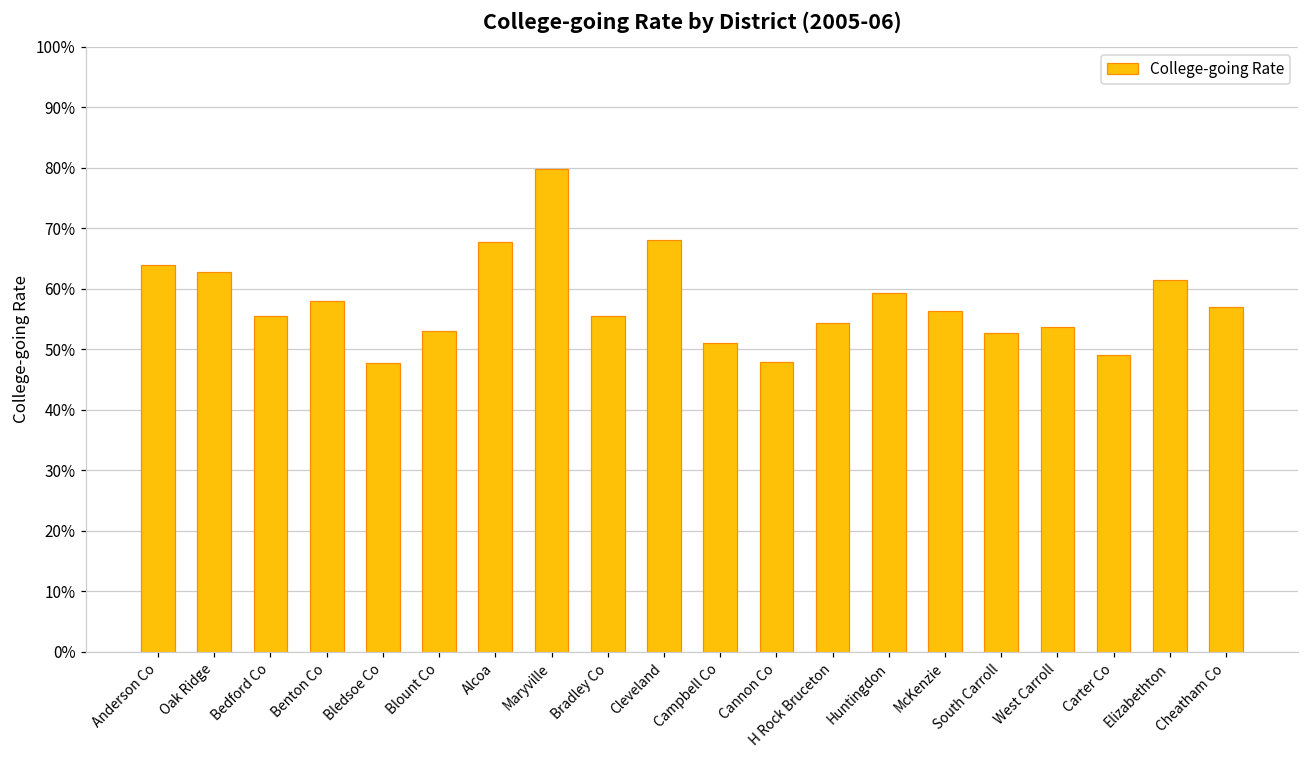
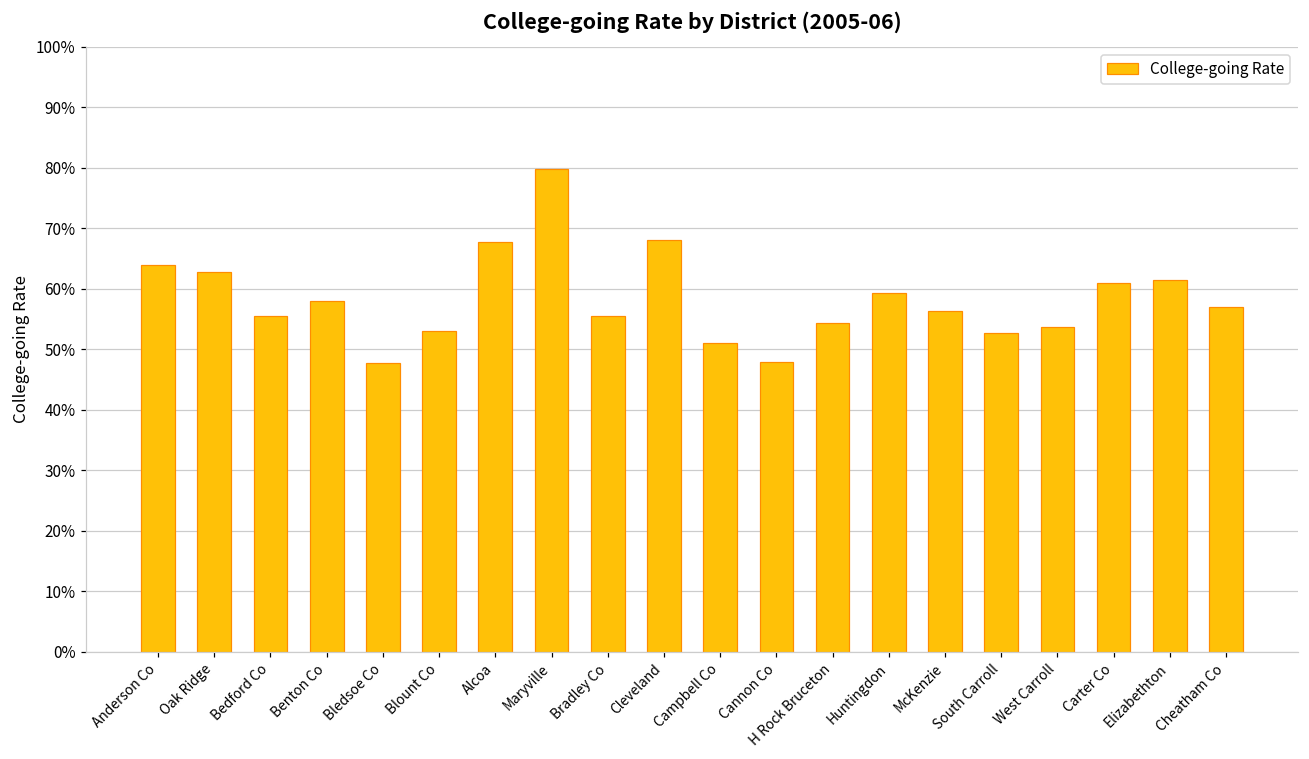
Carter Co: 49% -> 61%
